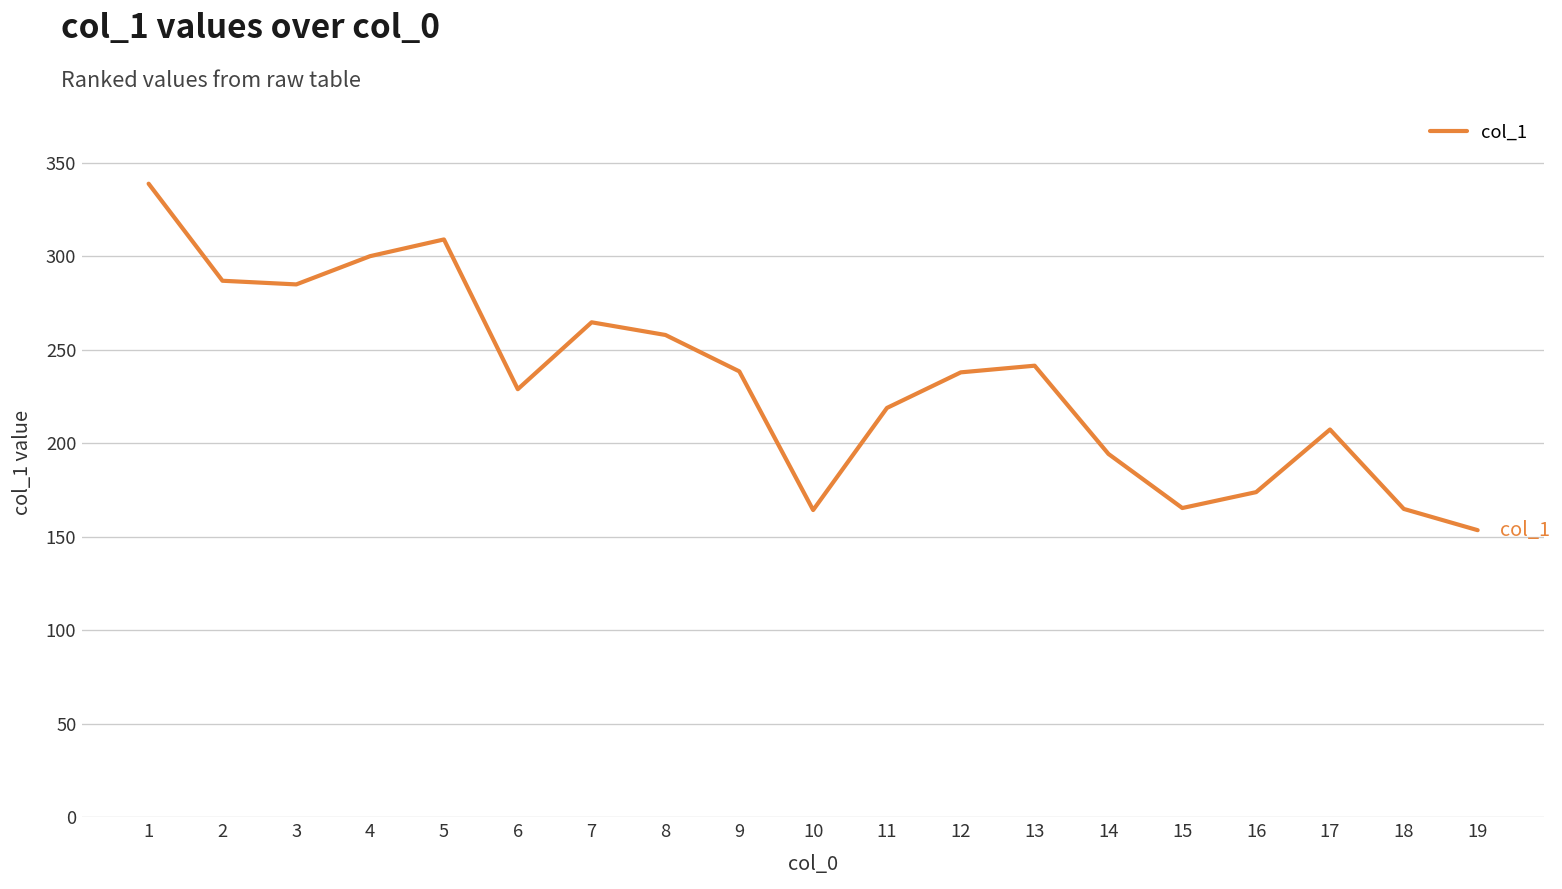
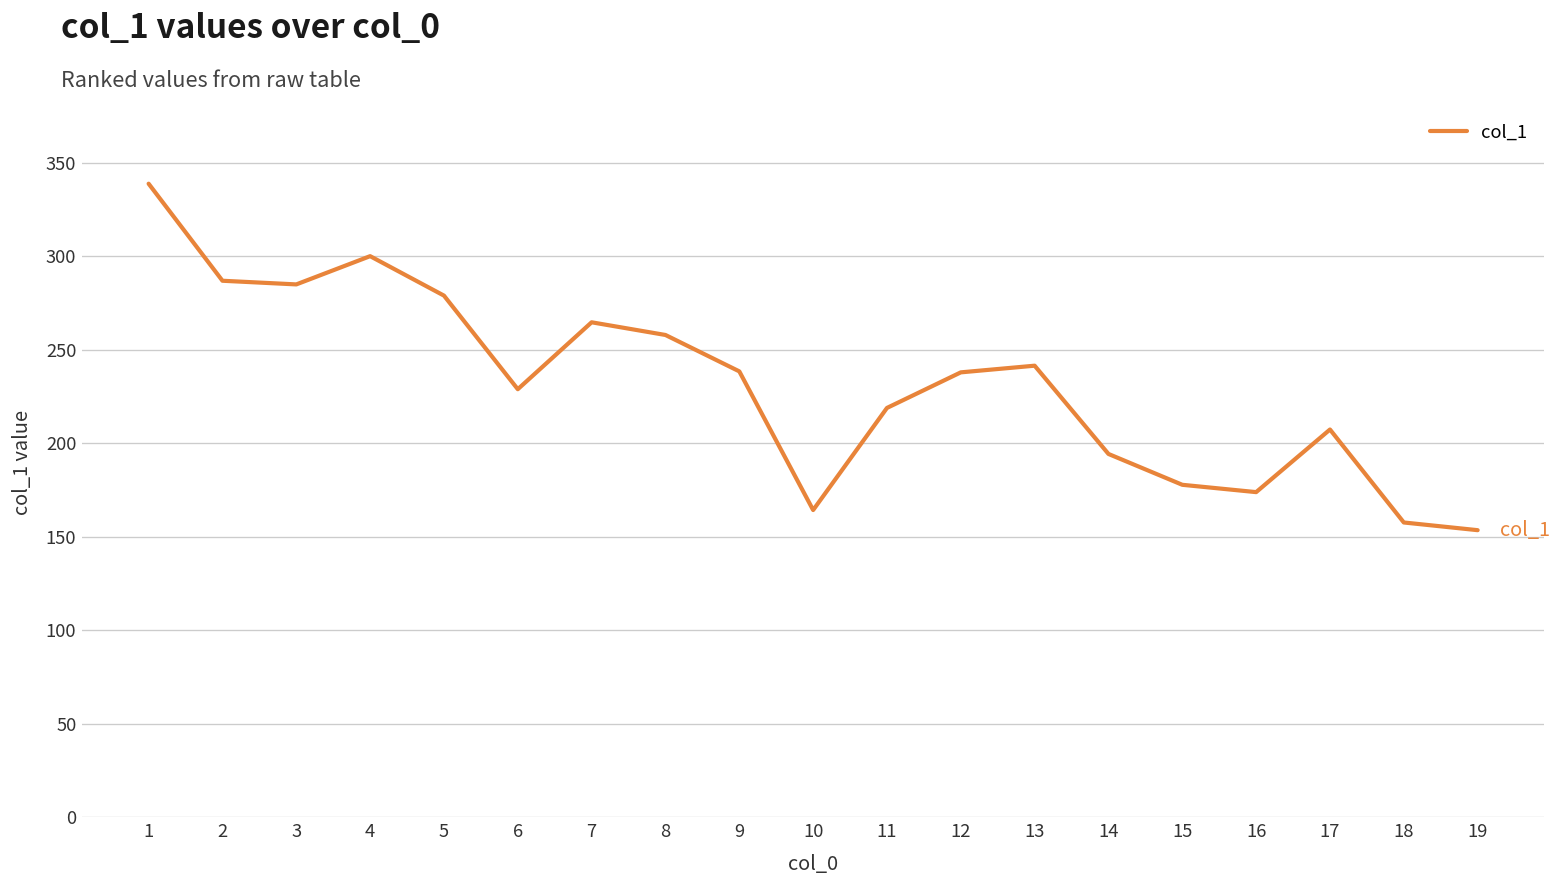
5: 309 -> 279
15: 165 -> 178
18: 165 -> 158
